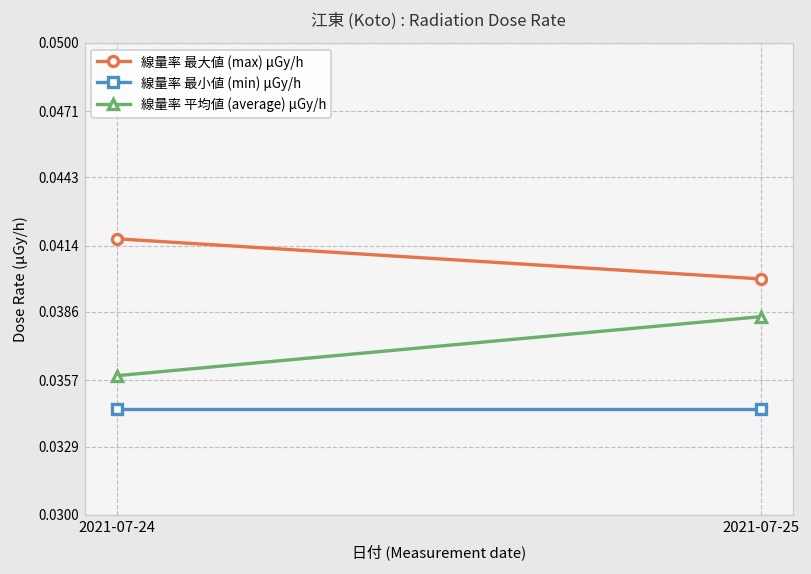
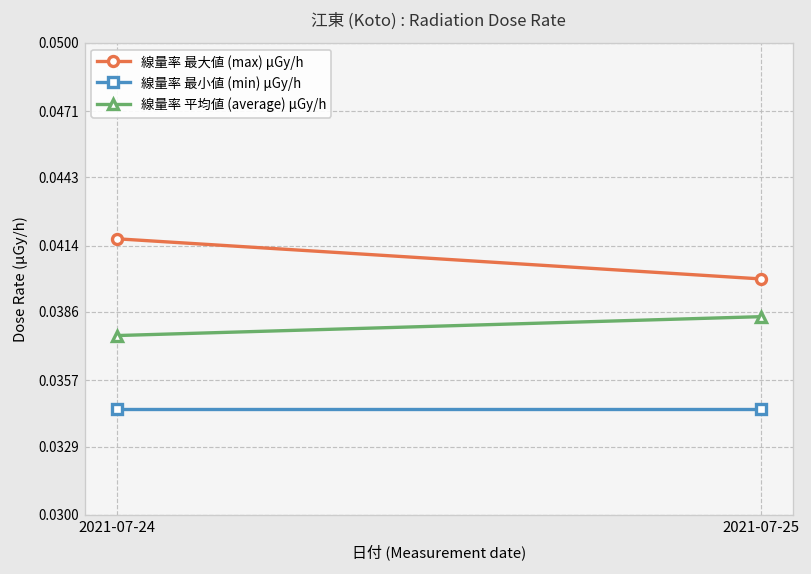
線量率 平均値 (average) μGy/h, 2021-07-24: 0.0359 -> 0.0376
